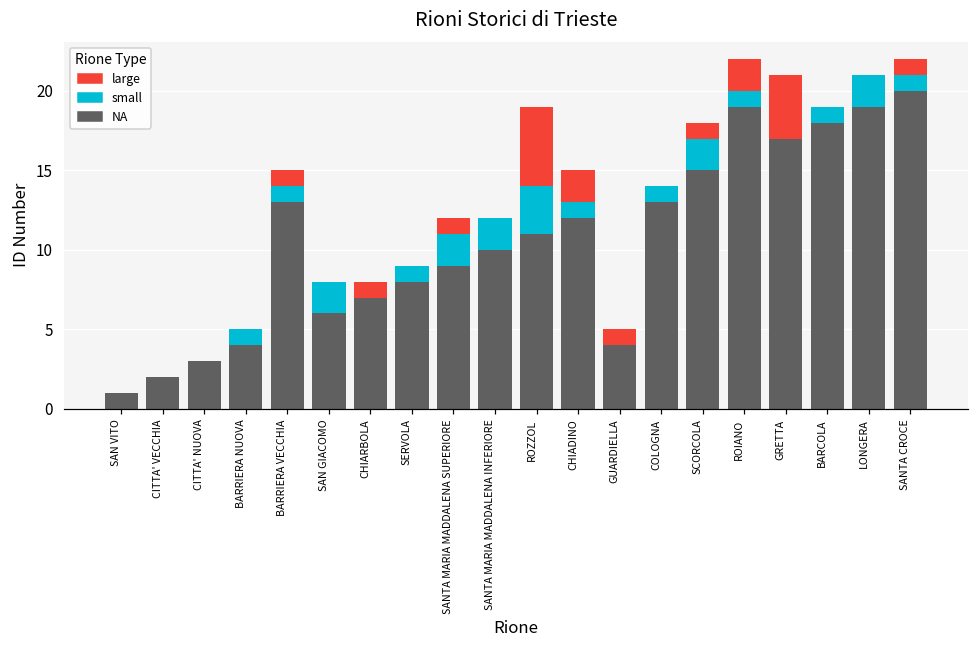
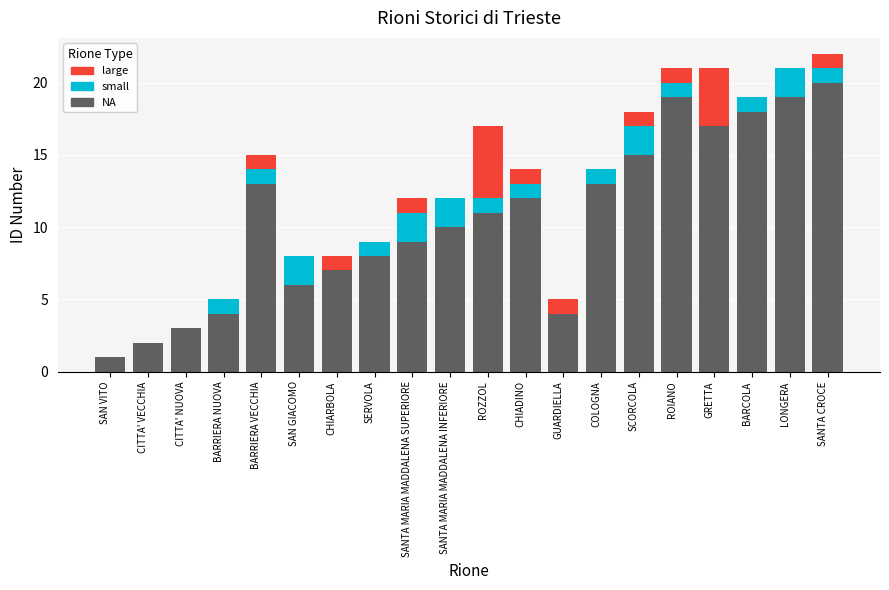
small, ROZZOL: 3 -> 1
large, CHIADINO: 2 -> 1
large, ROIANO: 2 -> 1
